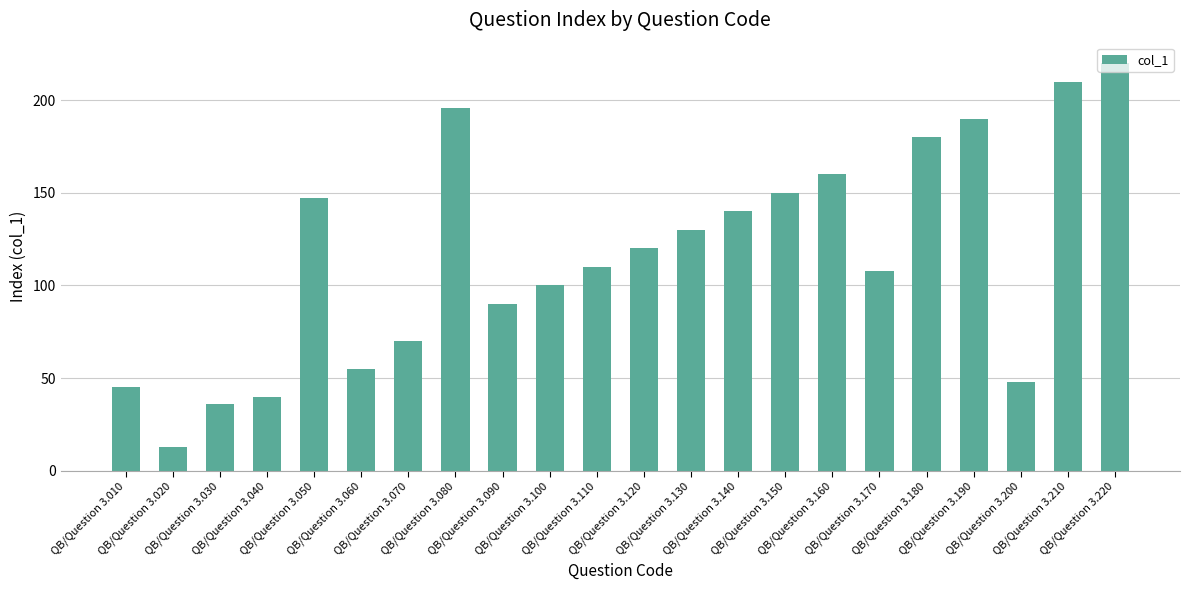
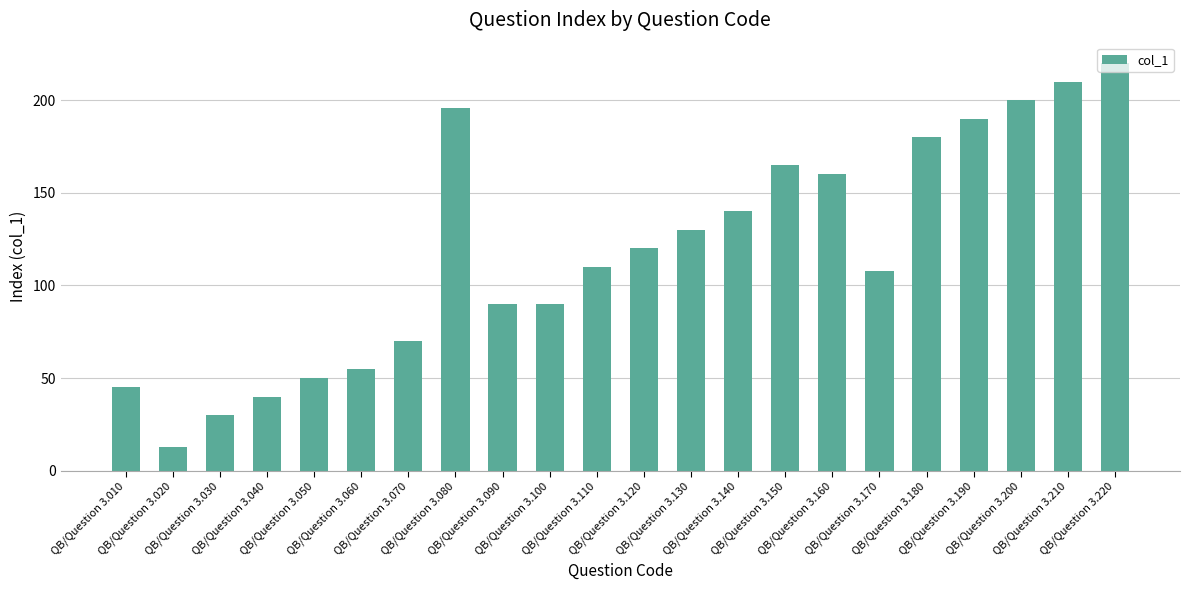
QB/Question 3.030: 36 -> 30
QB/Question 3.050: 147 -> 50
QB/Question 3.100: 100 -> 90
QB/Question 3.150: 150 -> 165
QB/Question 3.200: 48 -> 200
